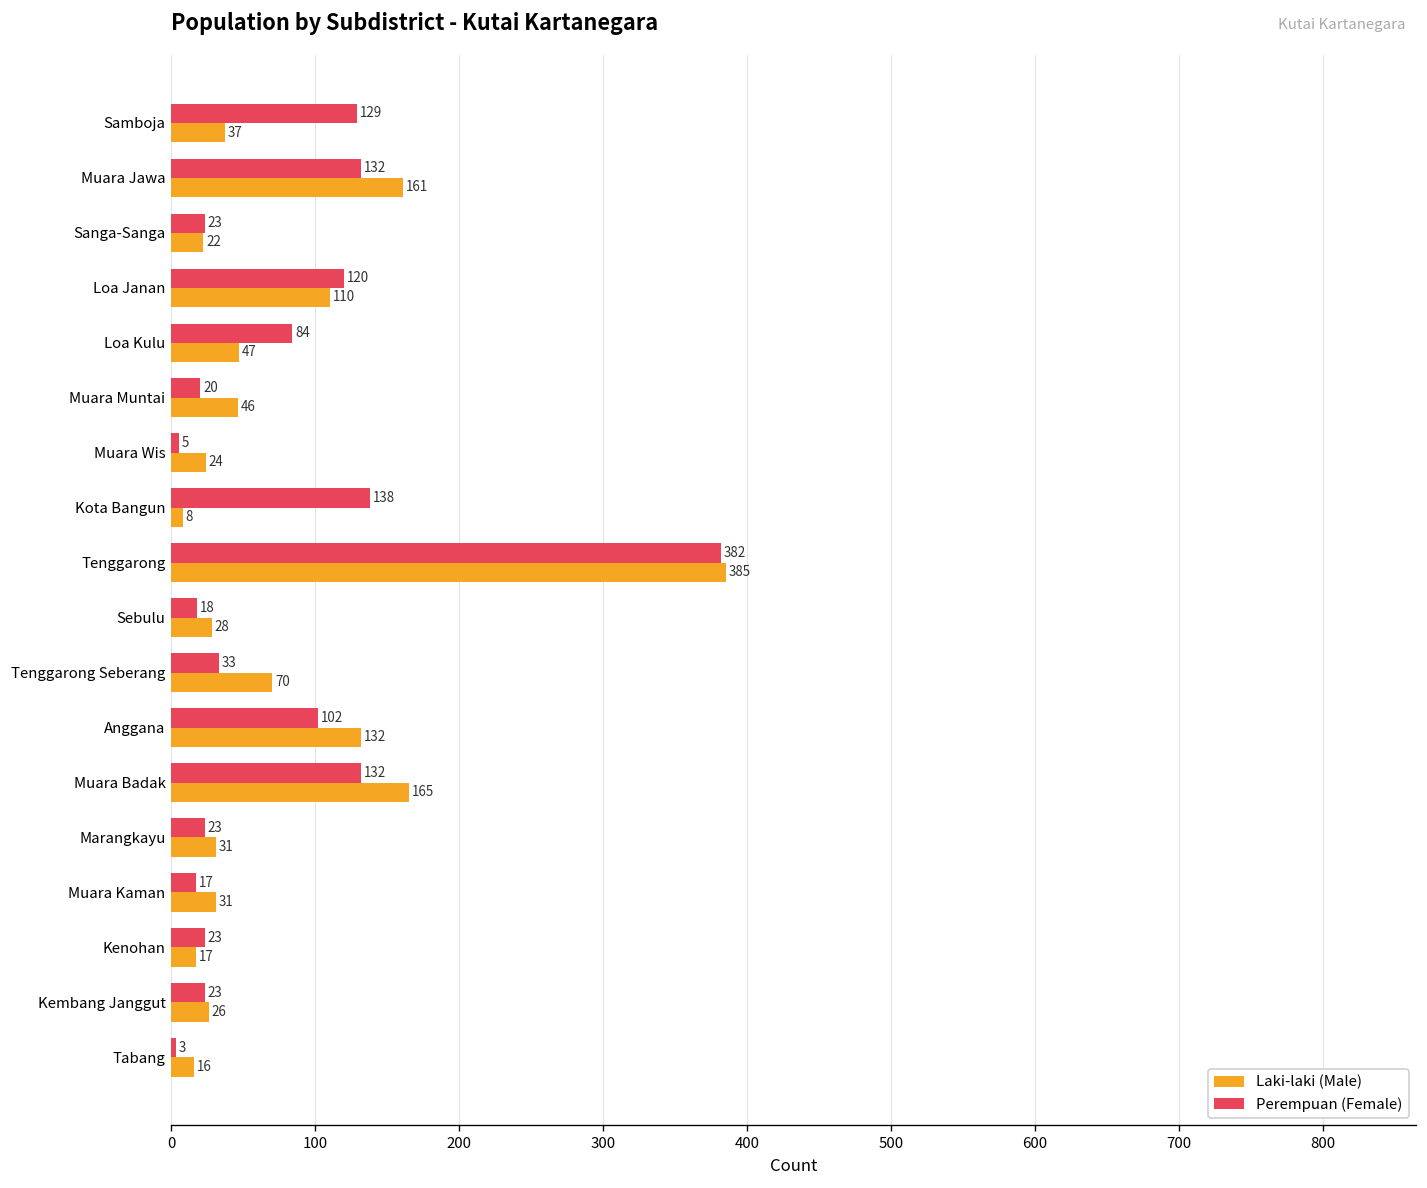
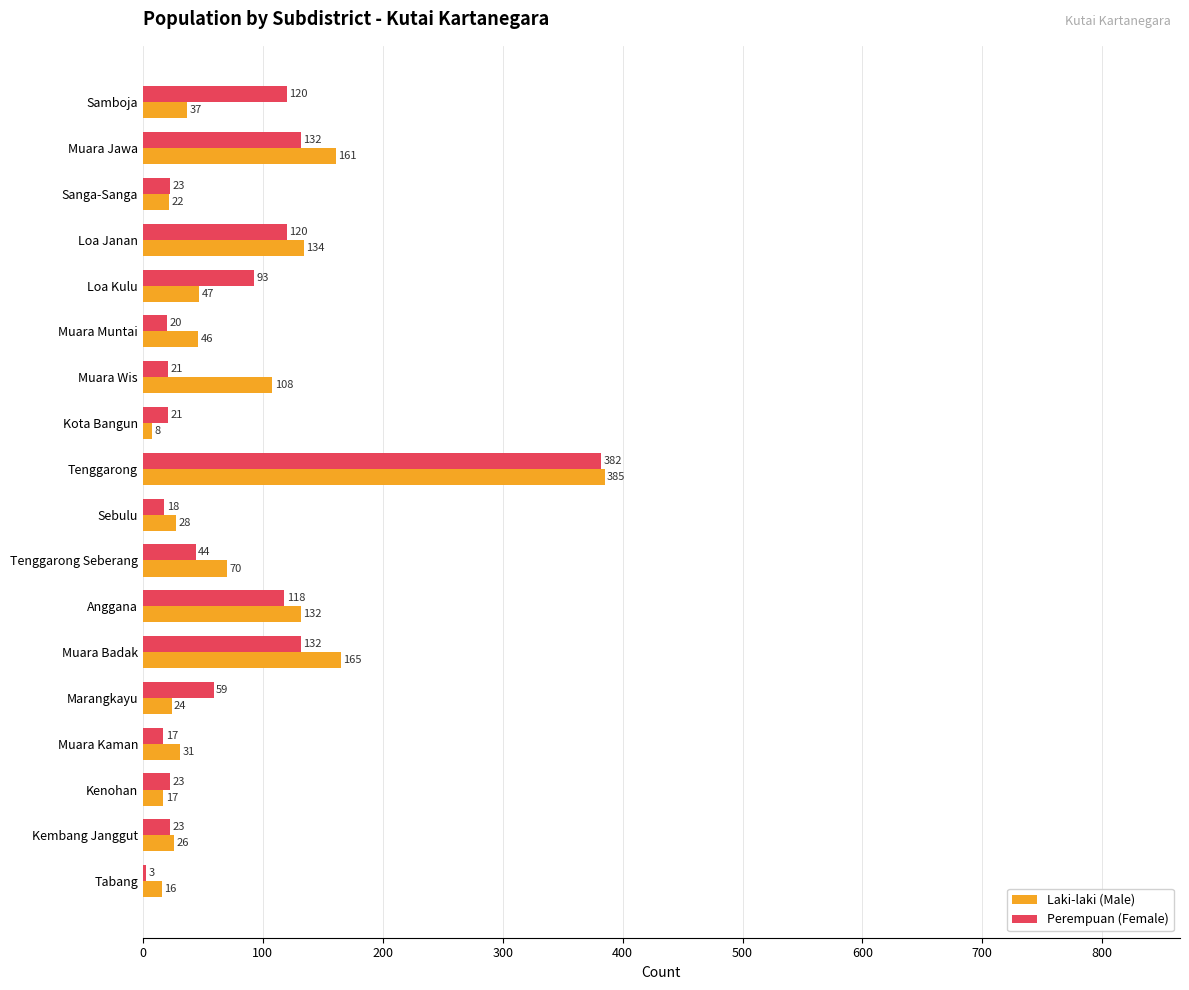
Perempuan (Female), Samboja: 129 -> 120
Laki-laki (Male), Loa Janan: 110 -> 134
Perempuan (Female), Loa Kulu: 84 -> 93
Perempuan (Female), Muara Wis: 5 -> 21
Laki-laki (Male), Muara Wis: 24 -> 108
Perempuan (Female), Kota Bangun: 138 -> 21
Perempuan (Female), Tenggarong Seberang: 33 -> 44
Perempuan (Female), Anggana: 102 -> 118
Perempuan (Female), Marangkayu: 23 -> 59
Laki-laki (Male), Marangkayu: 31 -> 24
